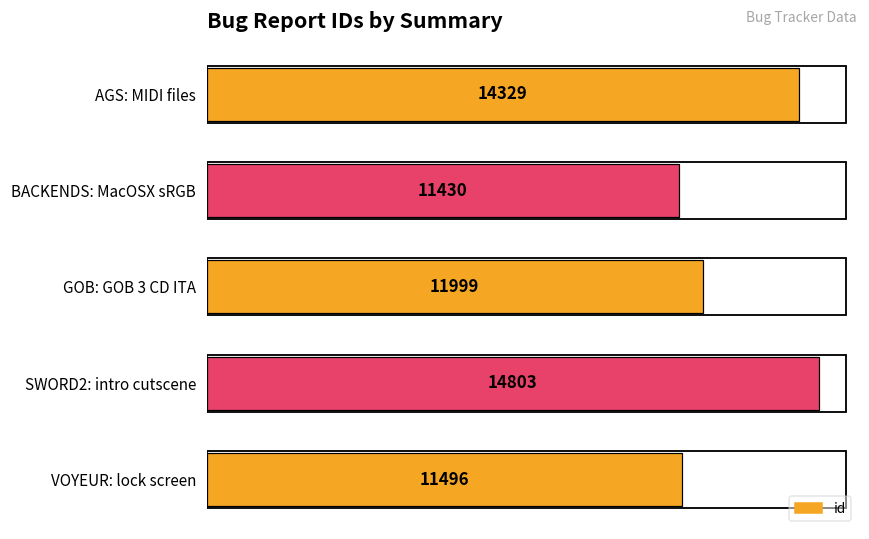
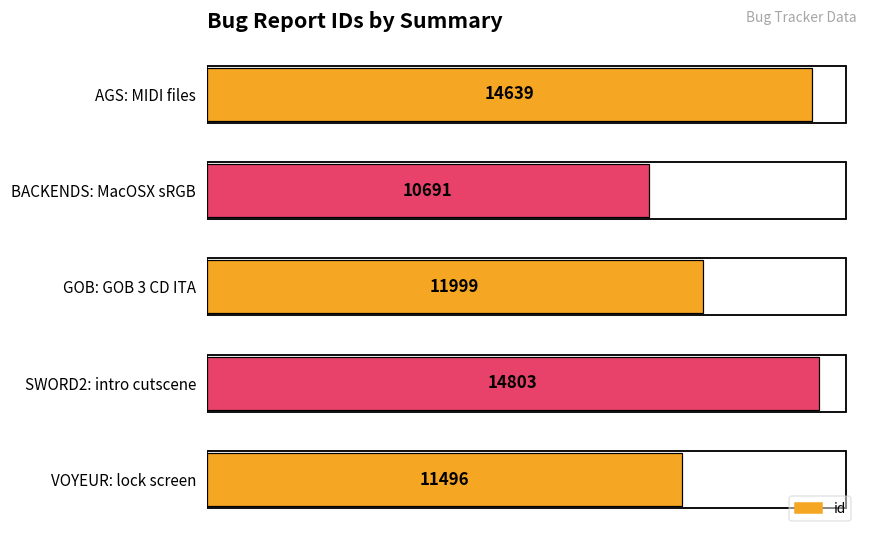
AGS: MIDI files: 14329 -> 14639
BACKENDS: MacOSX sRGB: 11430 -> 10691
